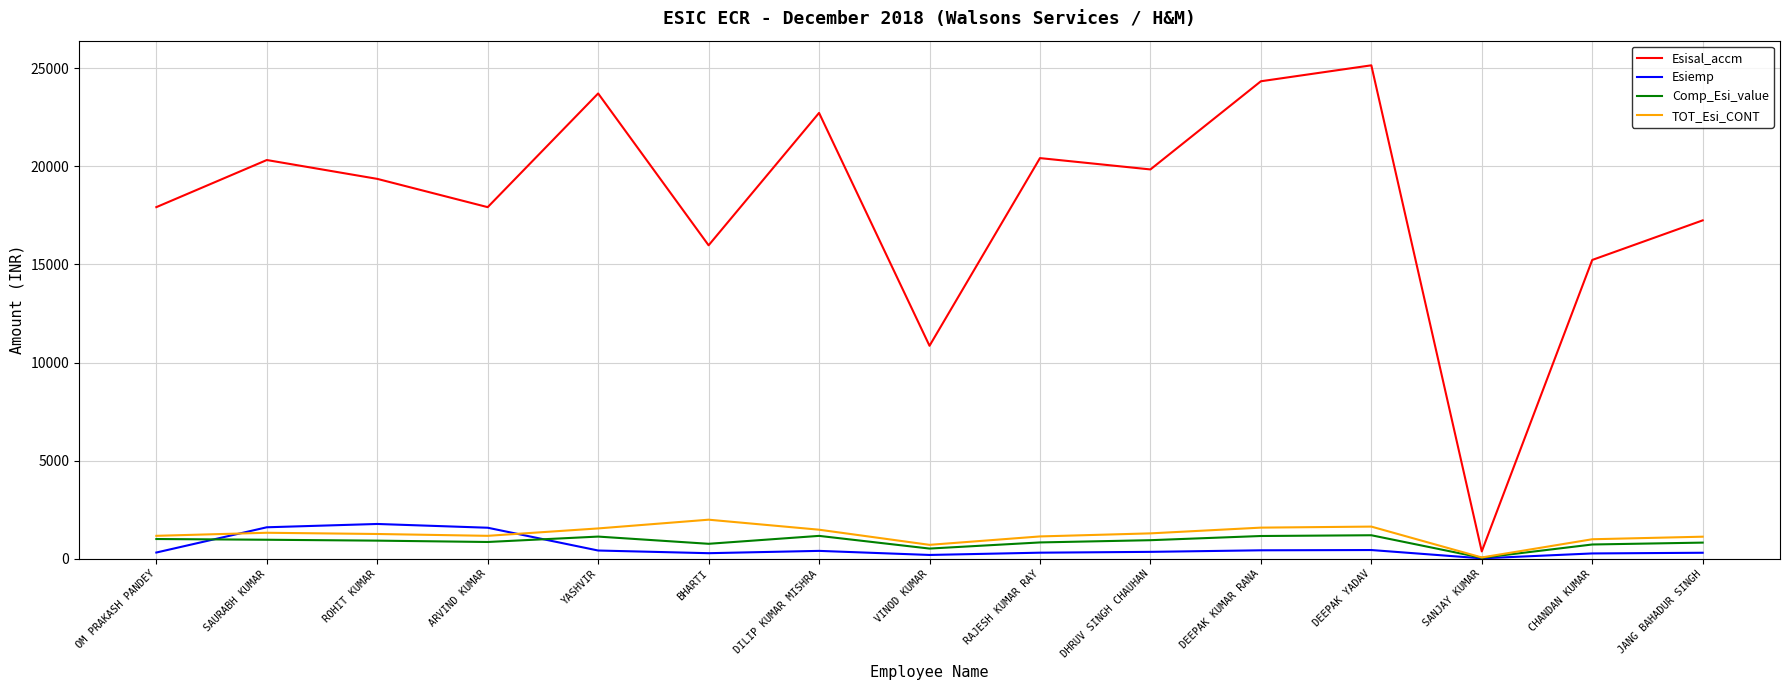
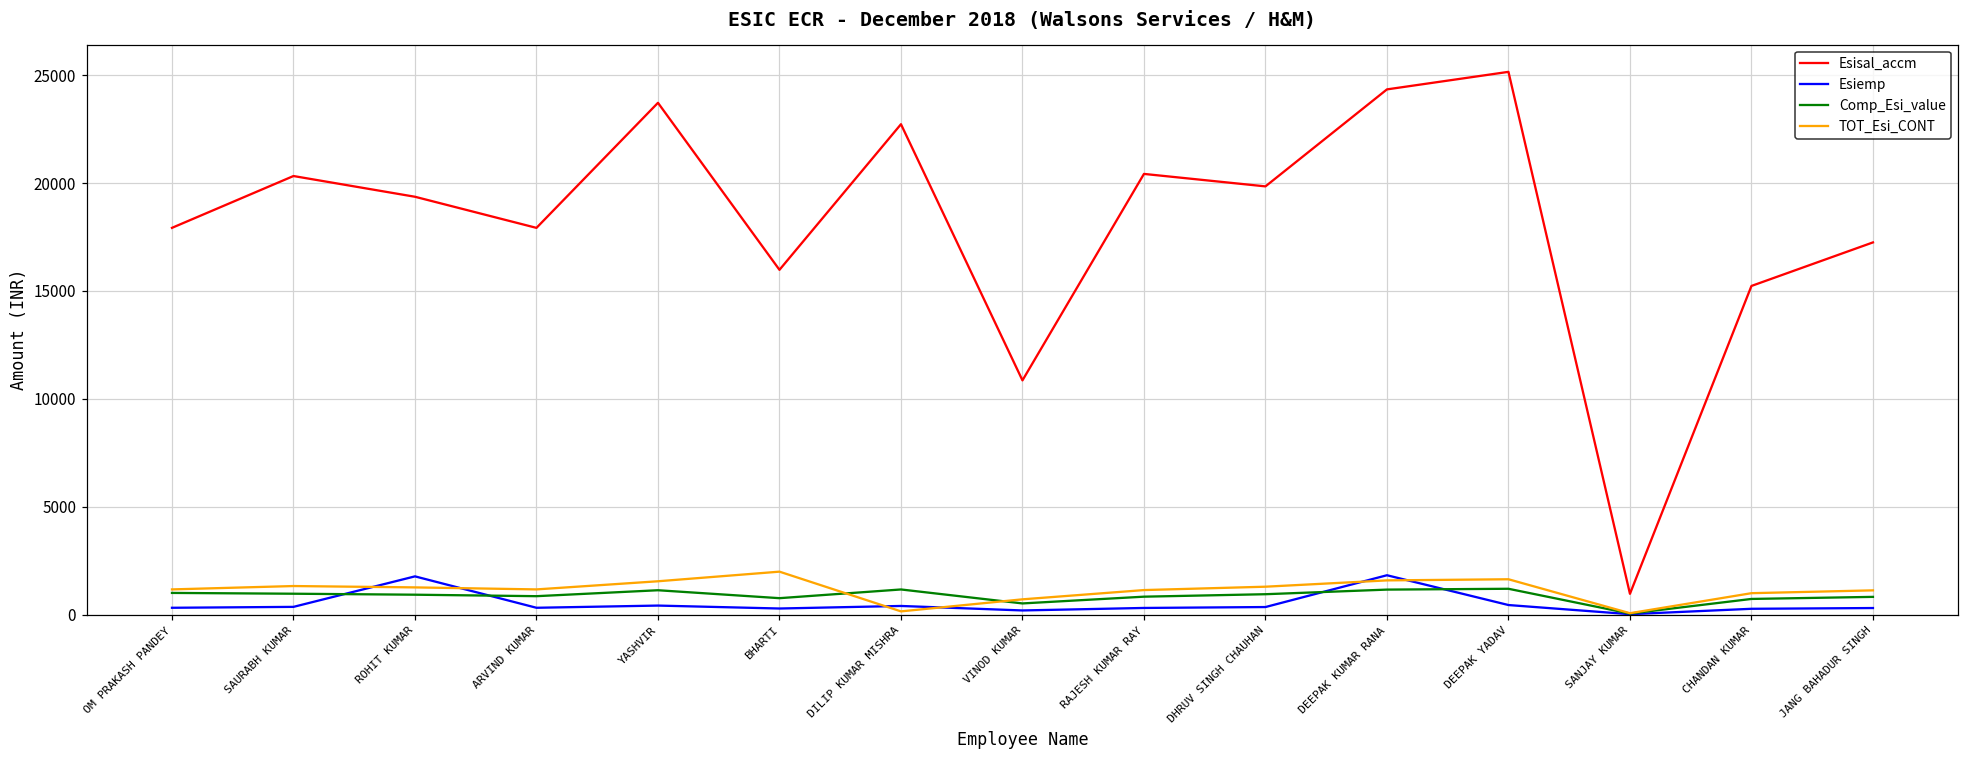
Esiemp, SAURABH KUMAR: 1600 -> 400
Esiemp, ARVIND KUMAR: 1600 -> 300
TOT_Esi_CONT, DILIP KUMAR MISHRA: 1500 -> 100
Esiemp, DEEPAK KUMAR RANA: 400 -> 1800
Esisal_accm, SANJAY KUMAR: 400 -> 1000
